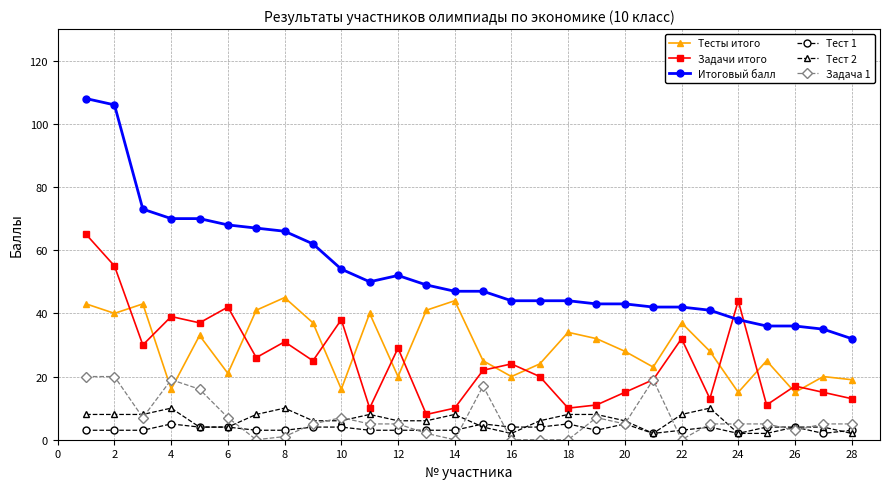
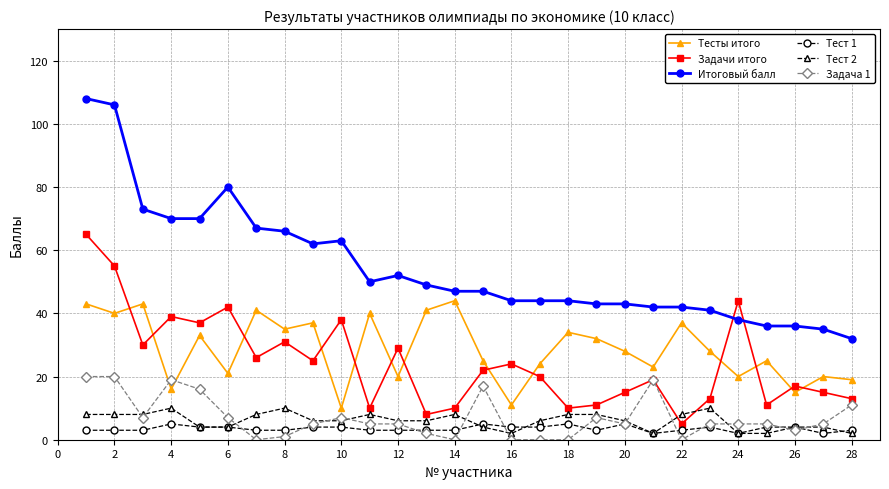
Итоговый балл, 6: 68 -> 80
Тесты итого, 8: 45 -> 35
Тесты итого, 10: 16 -> 10
Итоговый балл, 10: 54 -> 63
Тесты итого, 16: 20 -> 11
Задачи итого, 22: 32 -> 5
Тесты итого, 24: 15 -> 20
Задача 1, 28: 5 -> 11
